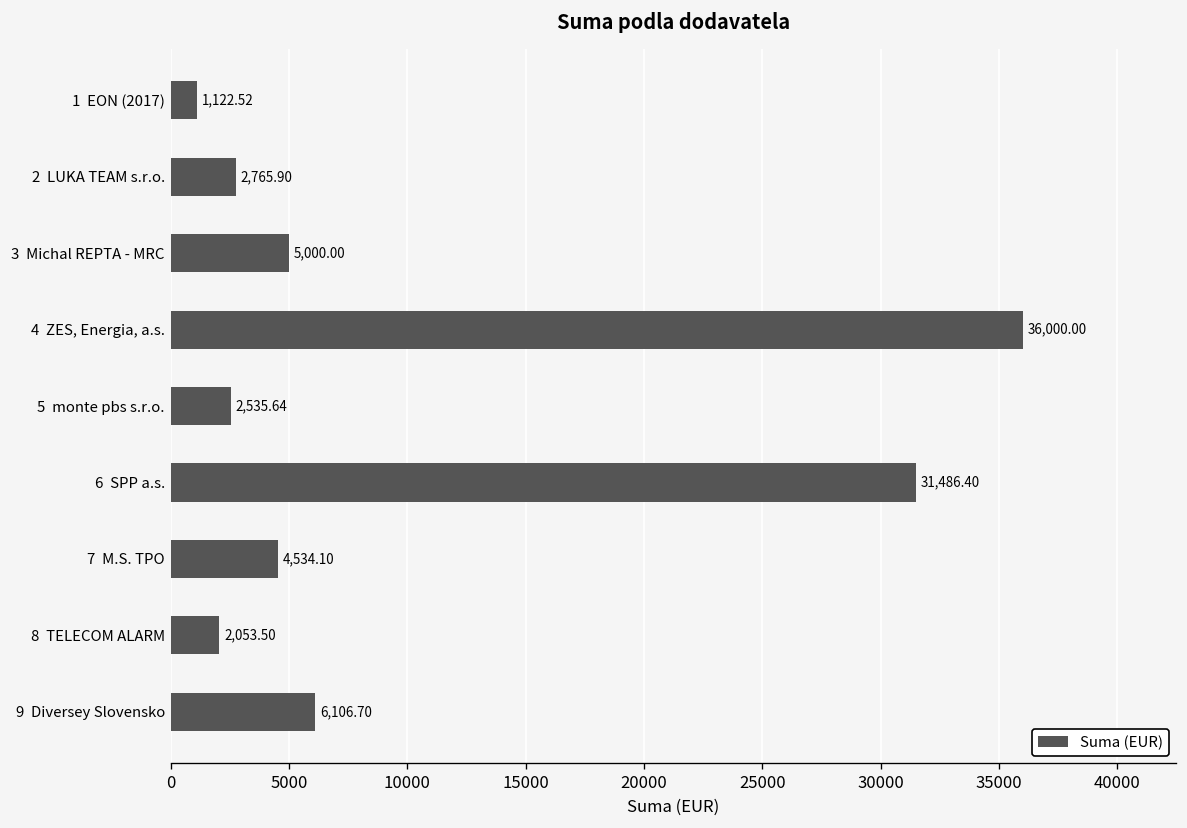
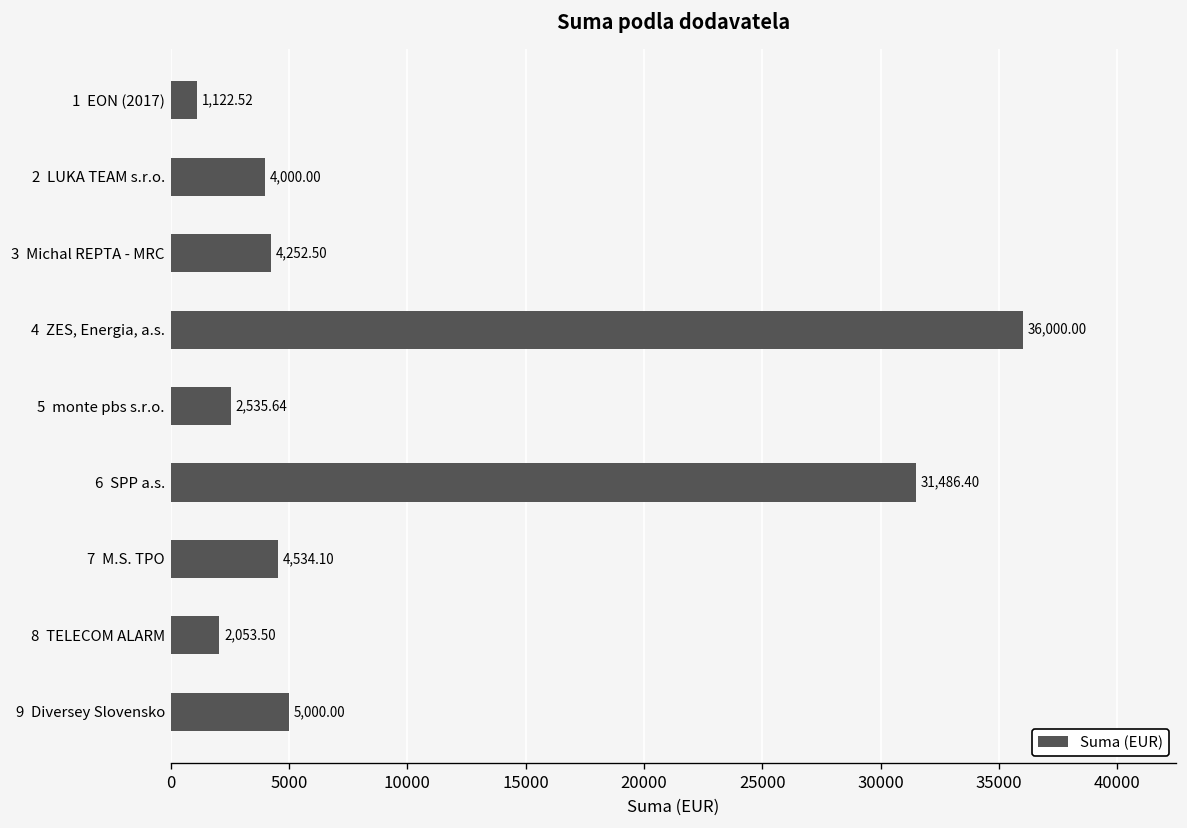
2 LUKA TEAM s.r.o.: 2,765.90 -> 4,000.00
3 Michal REPTA - MRC: 5,000.00 -> 4,252.50
9 Diversey Slovensko: 6,106.70 -> 5,000.00
